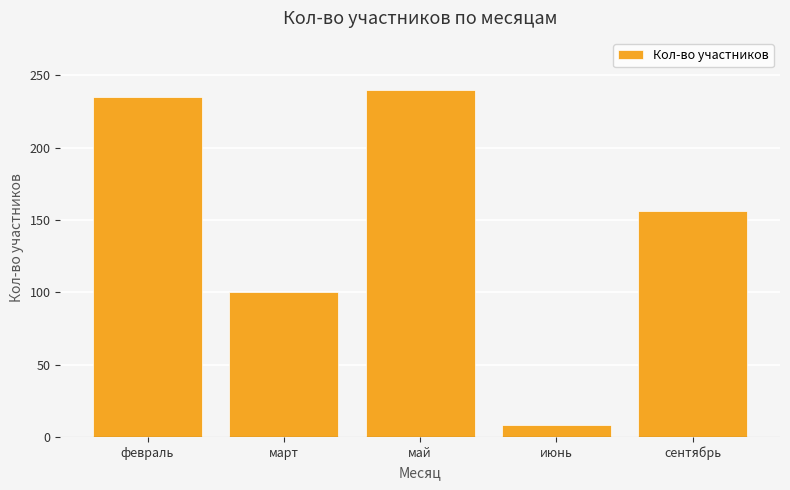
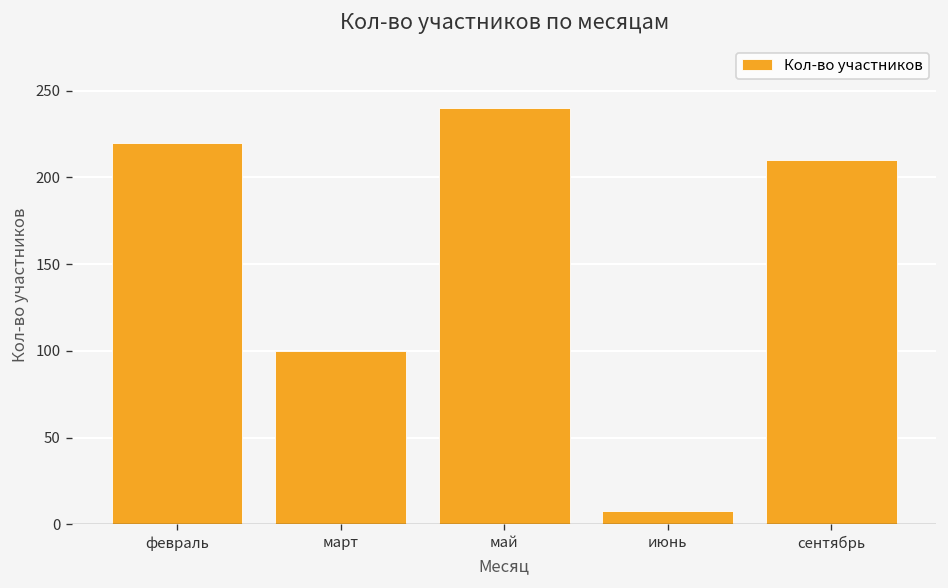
февраль: 235 -> 220
сентябрь: 156 -> 210
